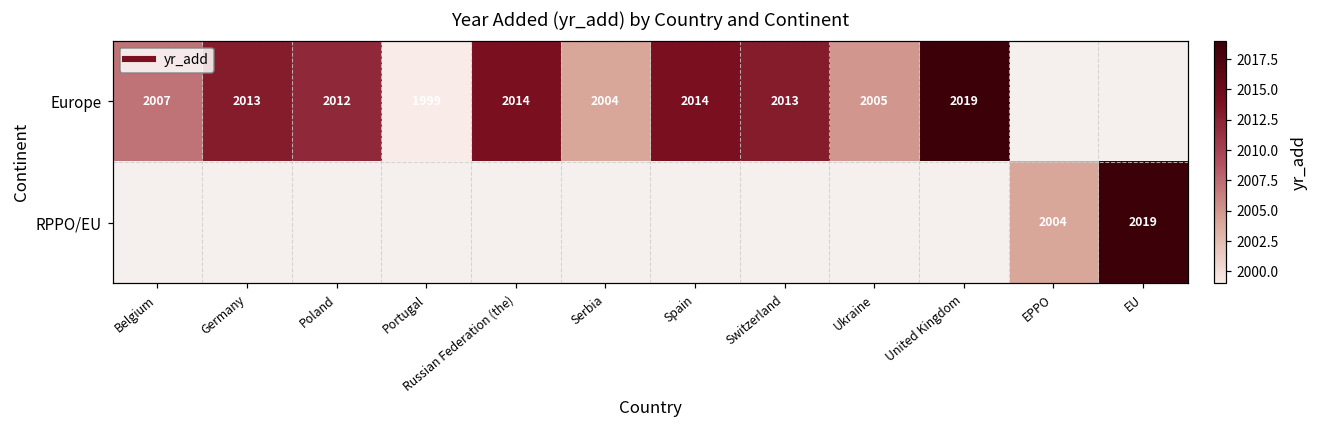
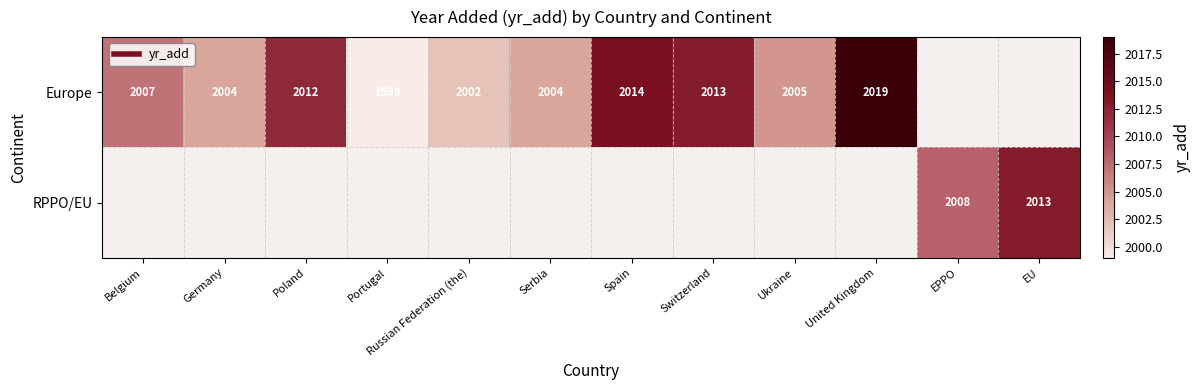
Europe, Germany: 2013 -> 2004
Europe, Russian Federation (the): 2014 -> 2002
RPPO/EU, EPPO: 2004 -> 2008
RPPO/EU, EU: 2019 -> 2013
